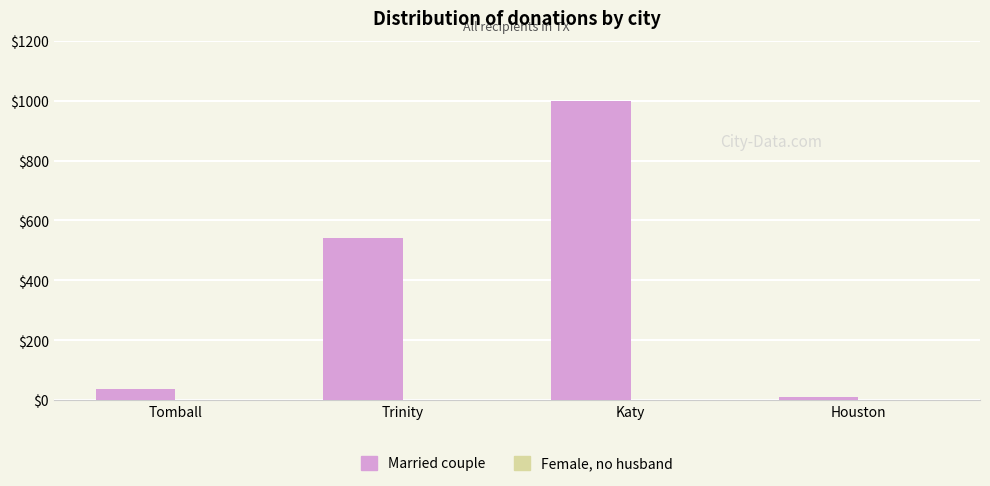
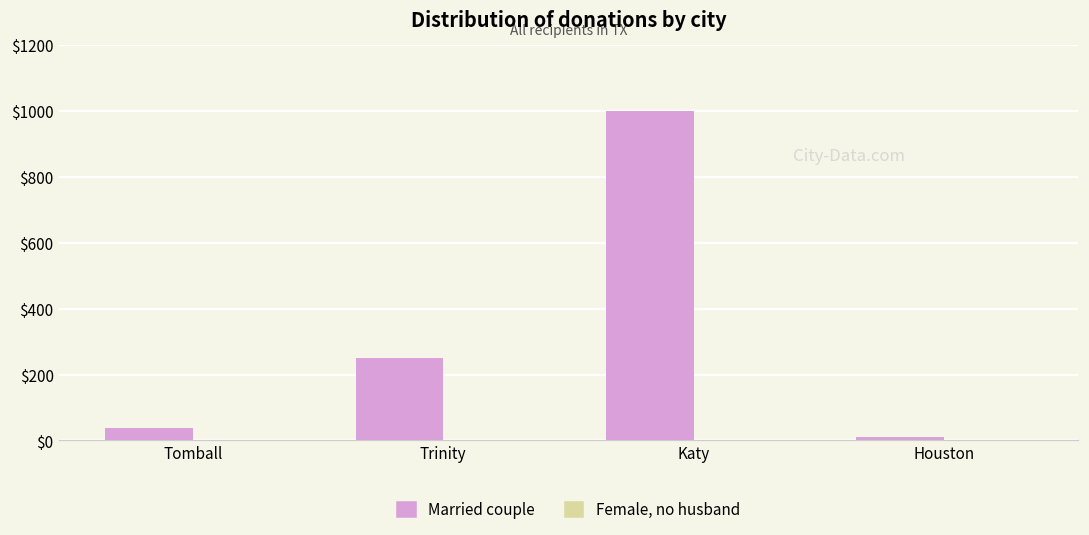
Married couple, Trinity: $540 -> $250
